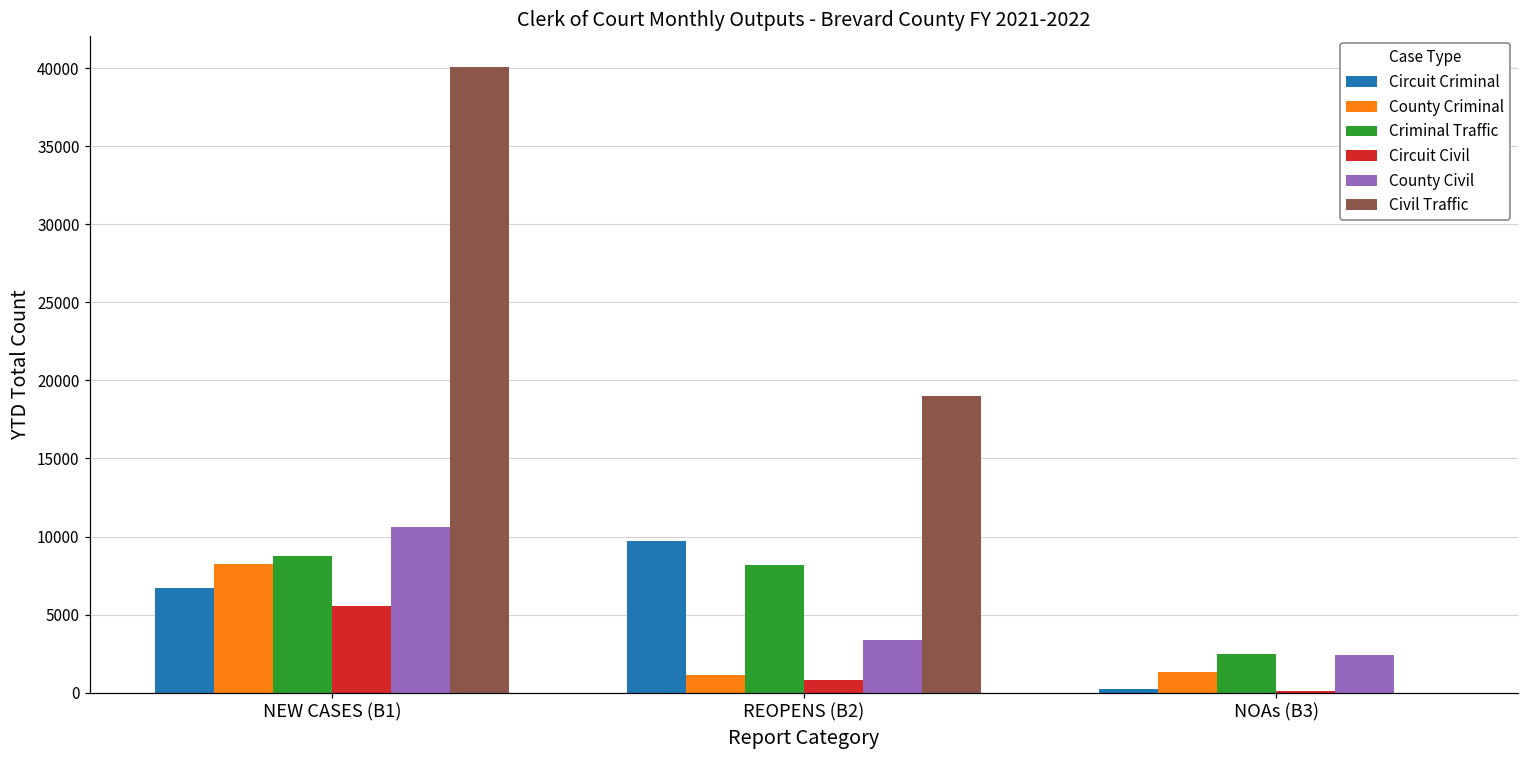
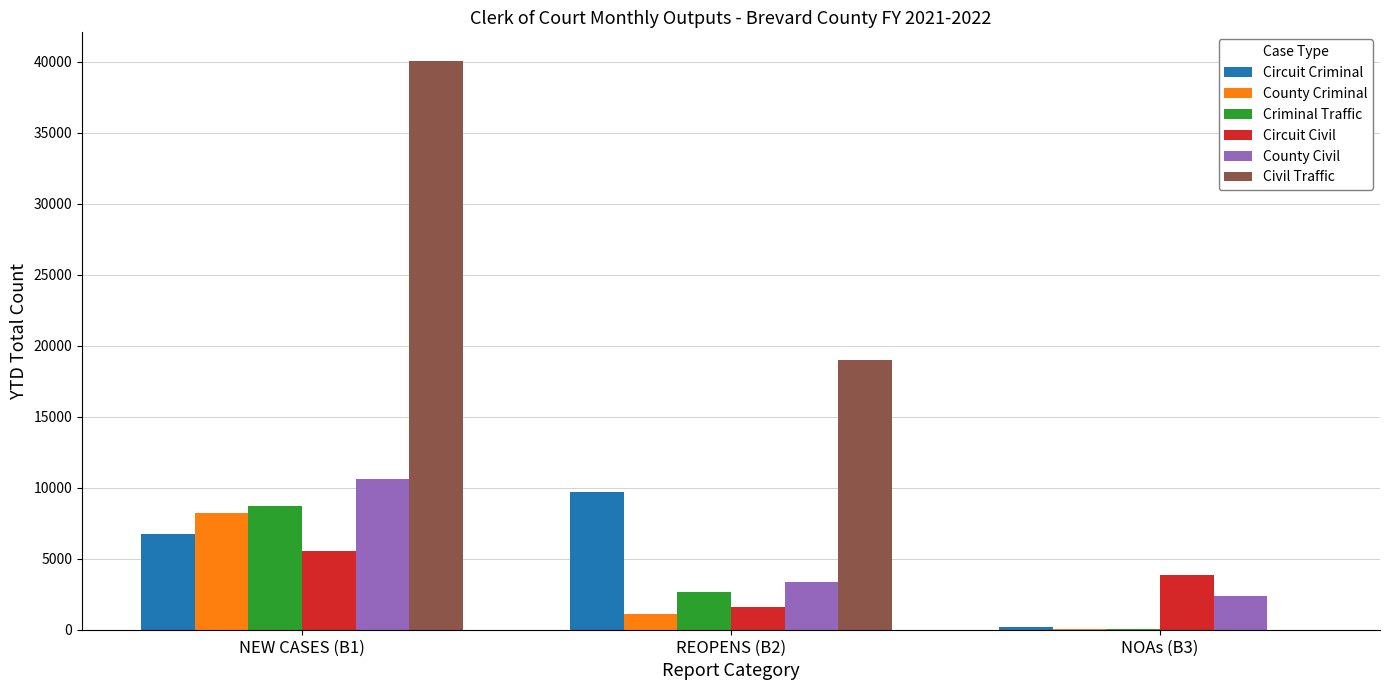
Criminal Traffic, REOPENS (B2): 8200 -> 2600
Circuit Civil, REOPENS (B2): 800 -> 1600
County Criminal, NOAs (B3): 1300 -> 0
Criminal Traffic, NOAs (B3): 2500 -> 100
Circuit Civil, NOAs (B3): 100 -> 3800
